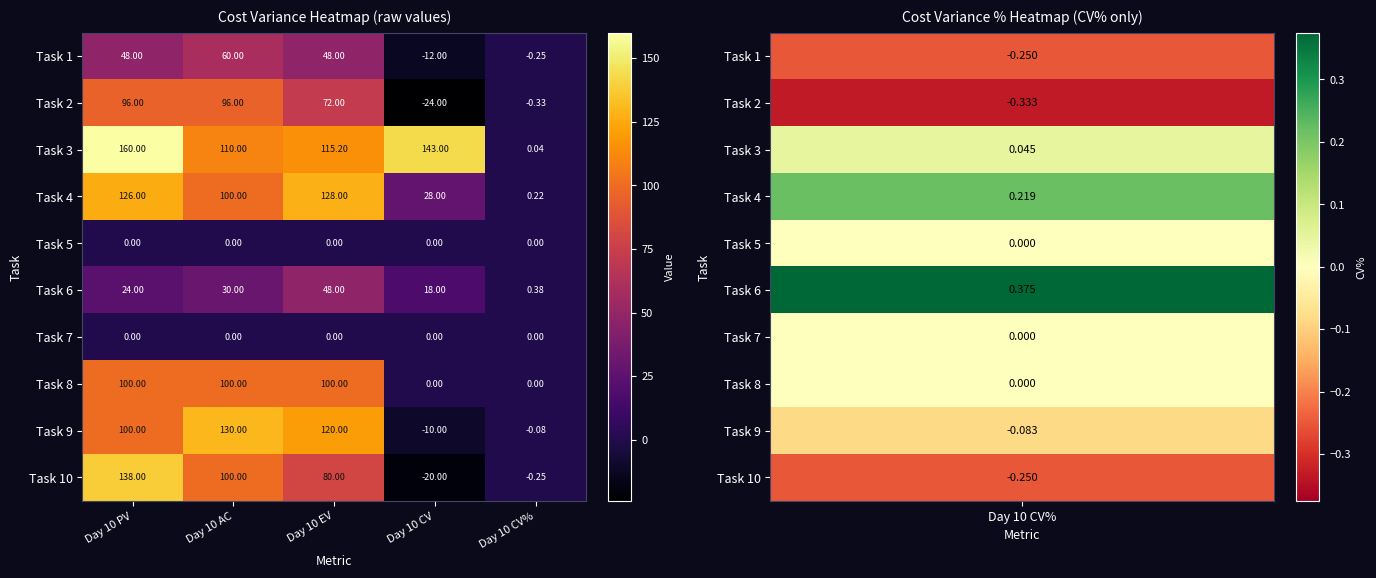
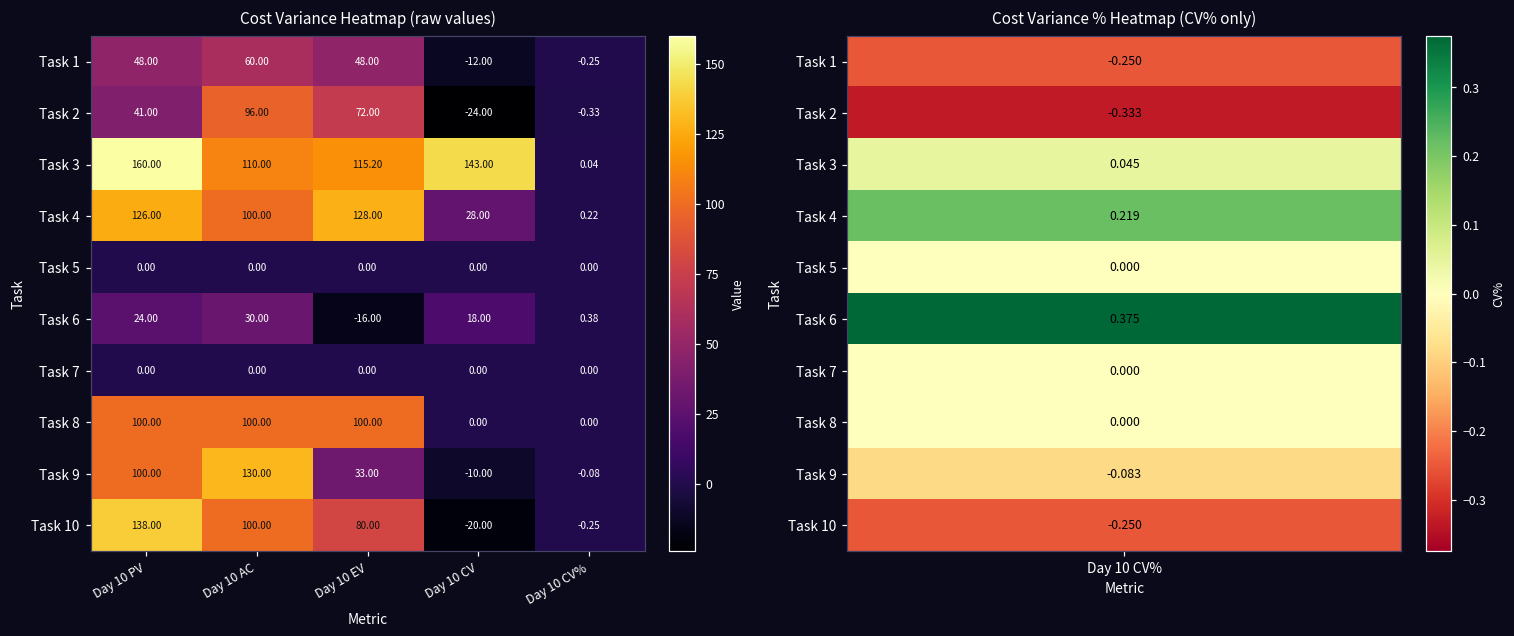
Cost Variance Heatmap (raw values), Task 2, Day 10 PV: 96.00 -> 41.00
Cost Variance Heatmap (raw values), Task 6, Day 10 EV: 48.00 -> -16.00
Cost Variance Heatmap (raw values), Task 9, Day 10 EV: 120.00 -> 33.00
